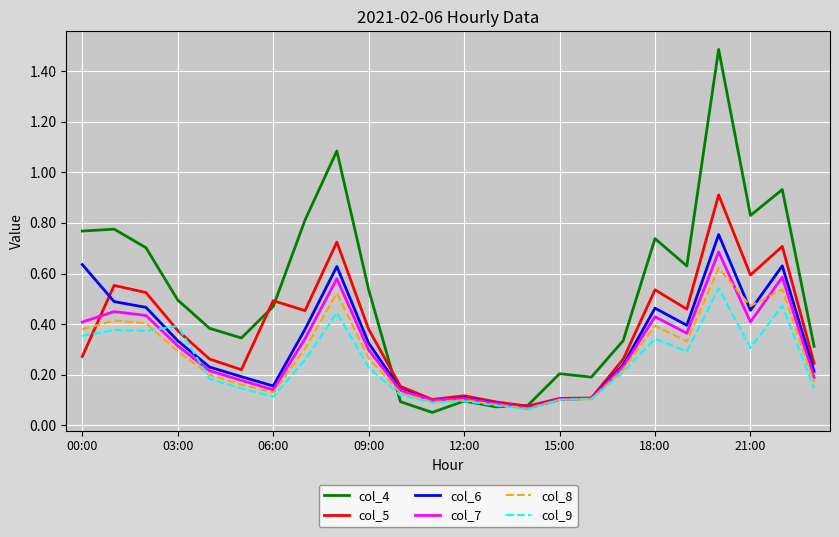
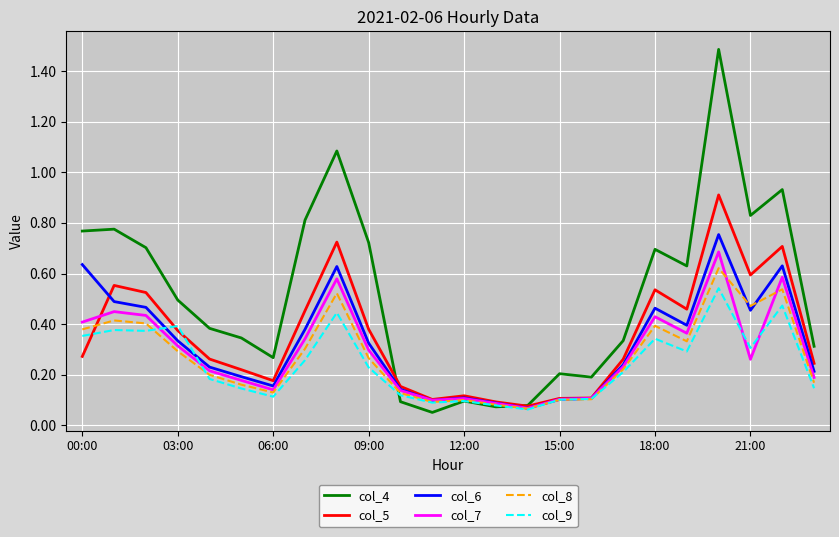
col_4, 06:00: 0.47 -> 0.27
col_5, 06:00: 0.49 -> 0.18
col_4, 09:00: 0.54 -> 0.72
col_4, 18:00: 0.74 -> 0.70
col_7, 21:00: 0.41 -> 0.26
